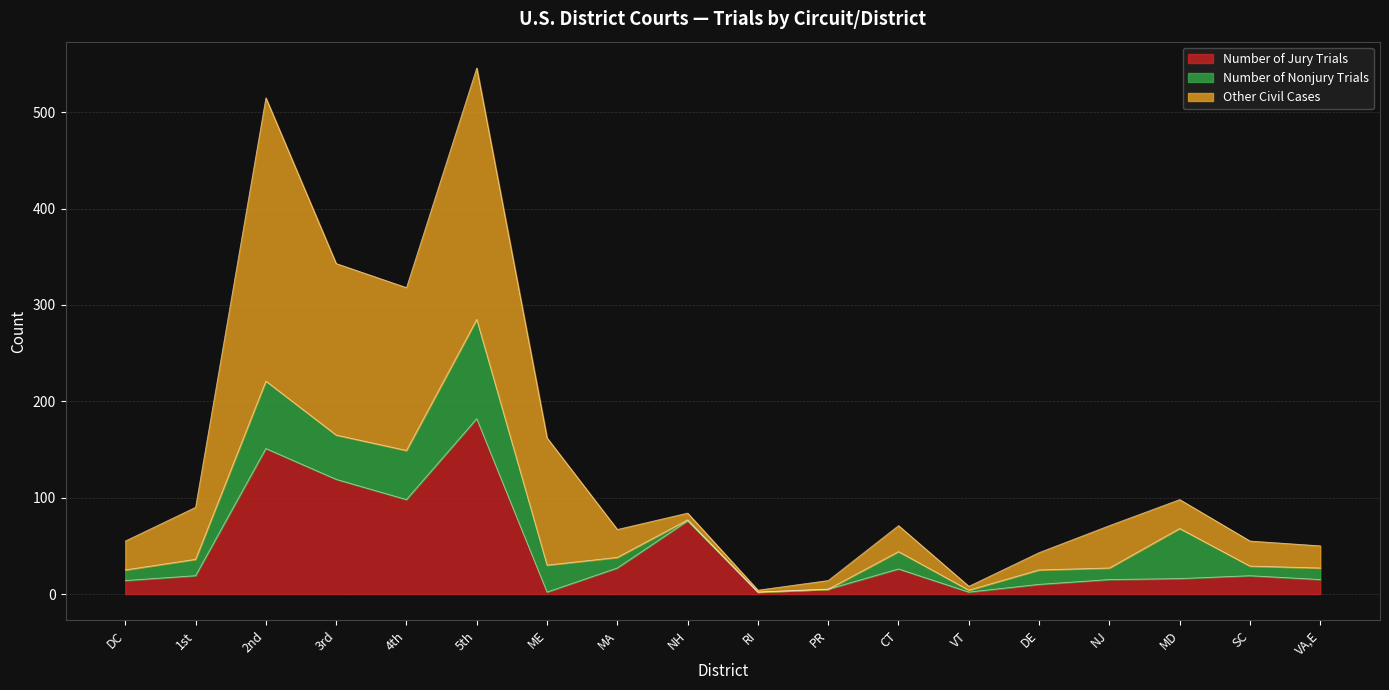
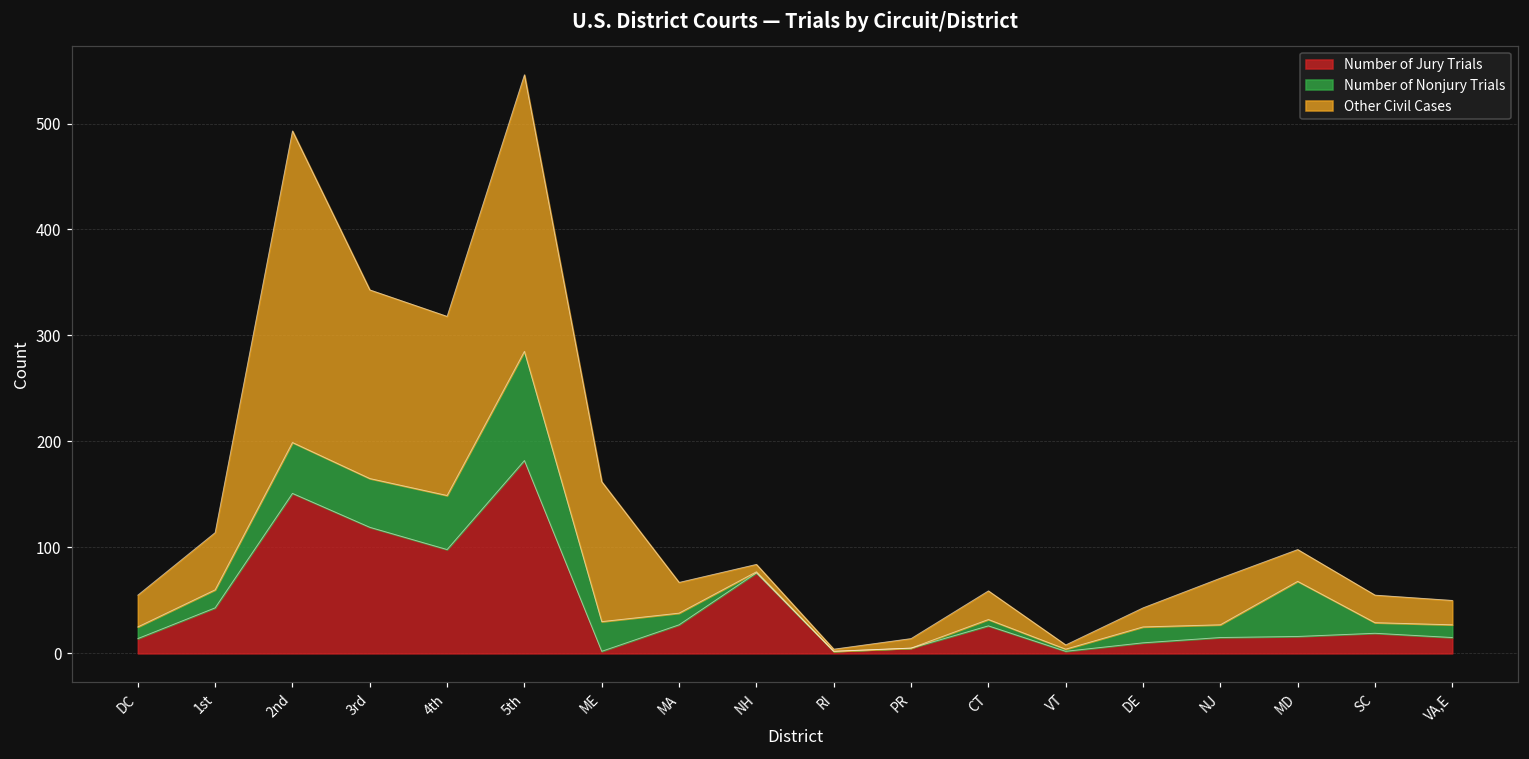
Number of Jury Trials, 1st: 20 -> 40
Number of Nonjury Trials, 2nd: 70 -> 50
Number of Nonjury Trials, CT: 20 -> 10
